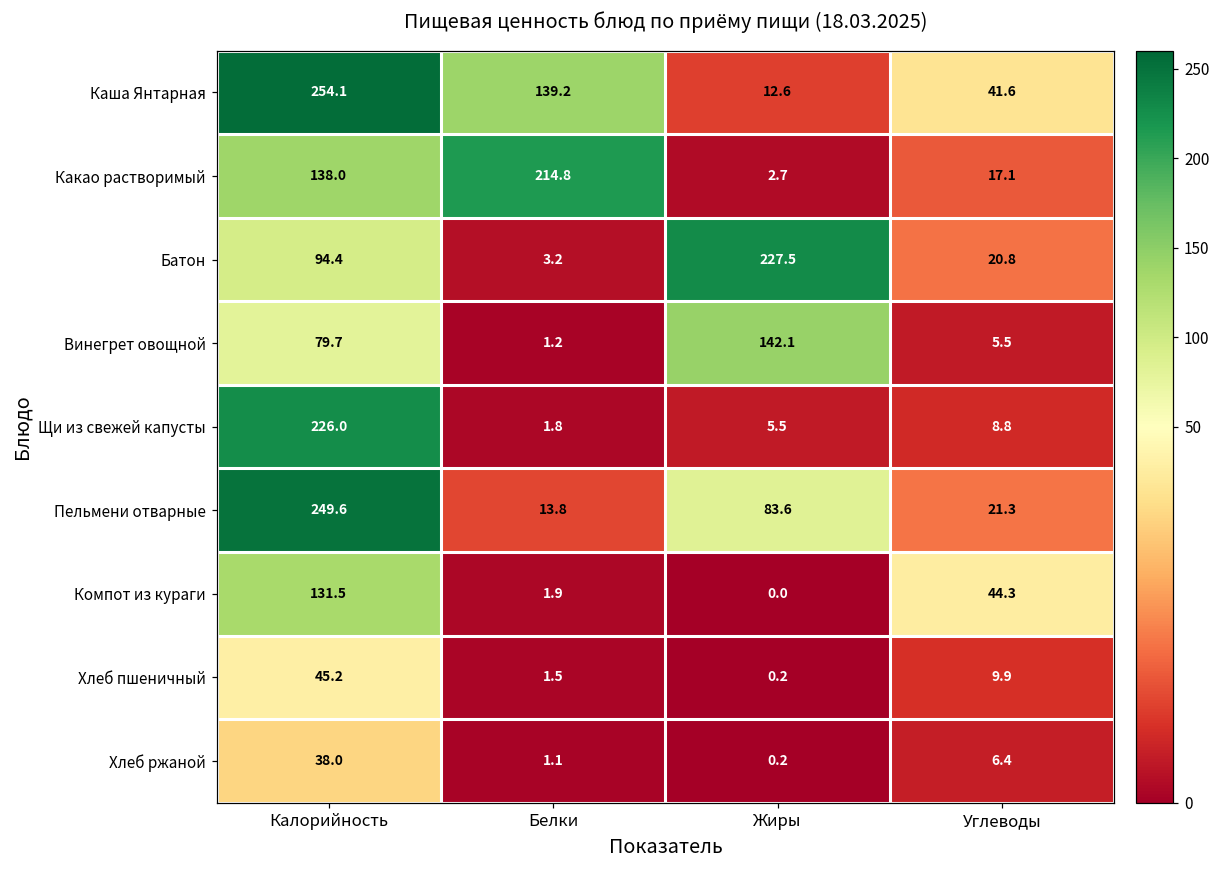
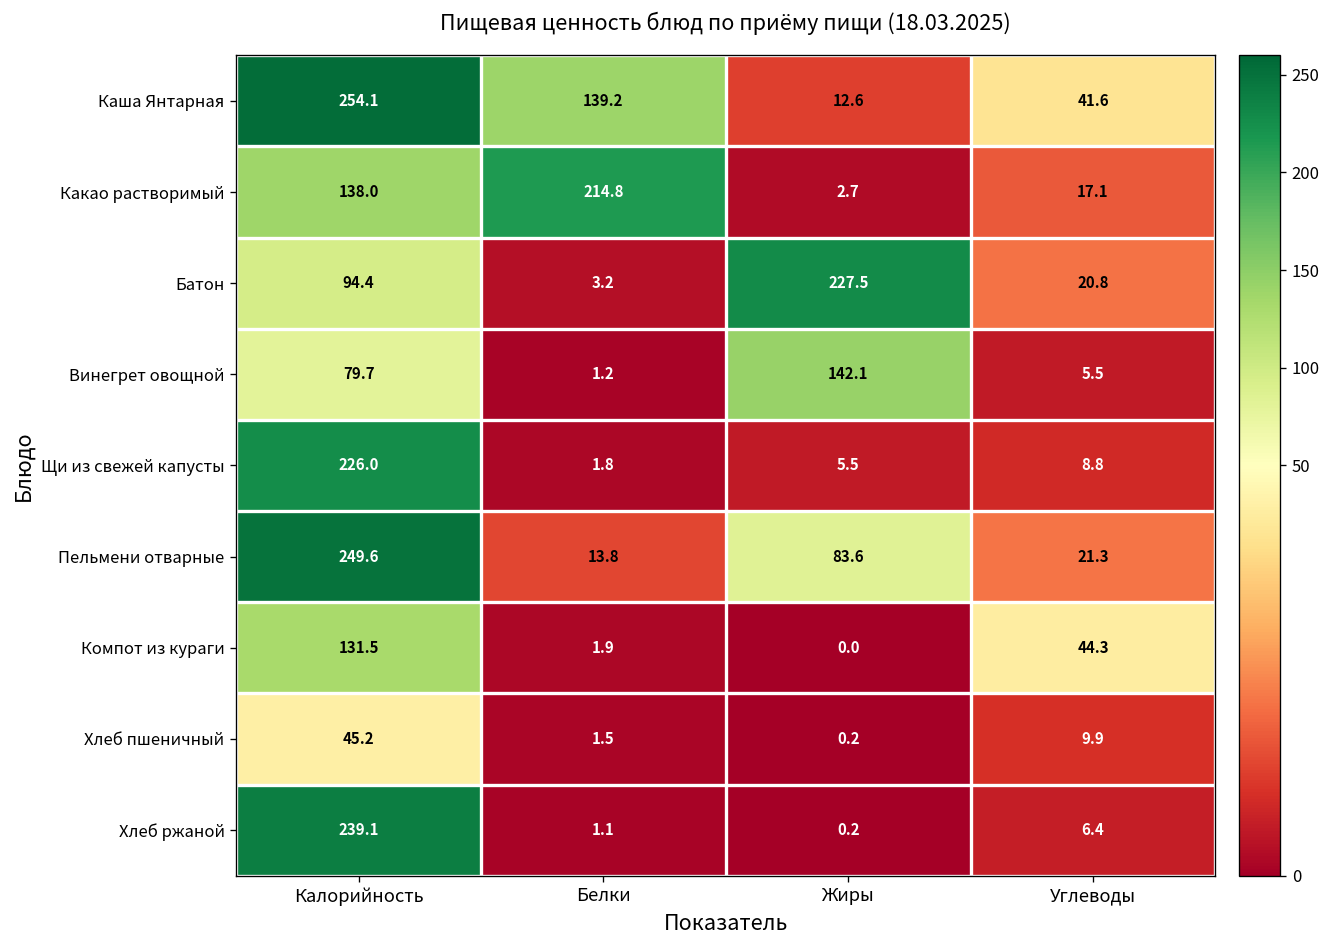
Хлеб ржаной, Калорийность: 38.0 -> 239.1
